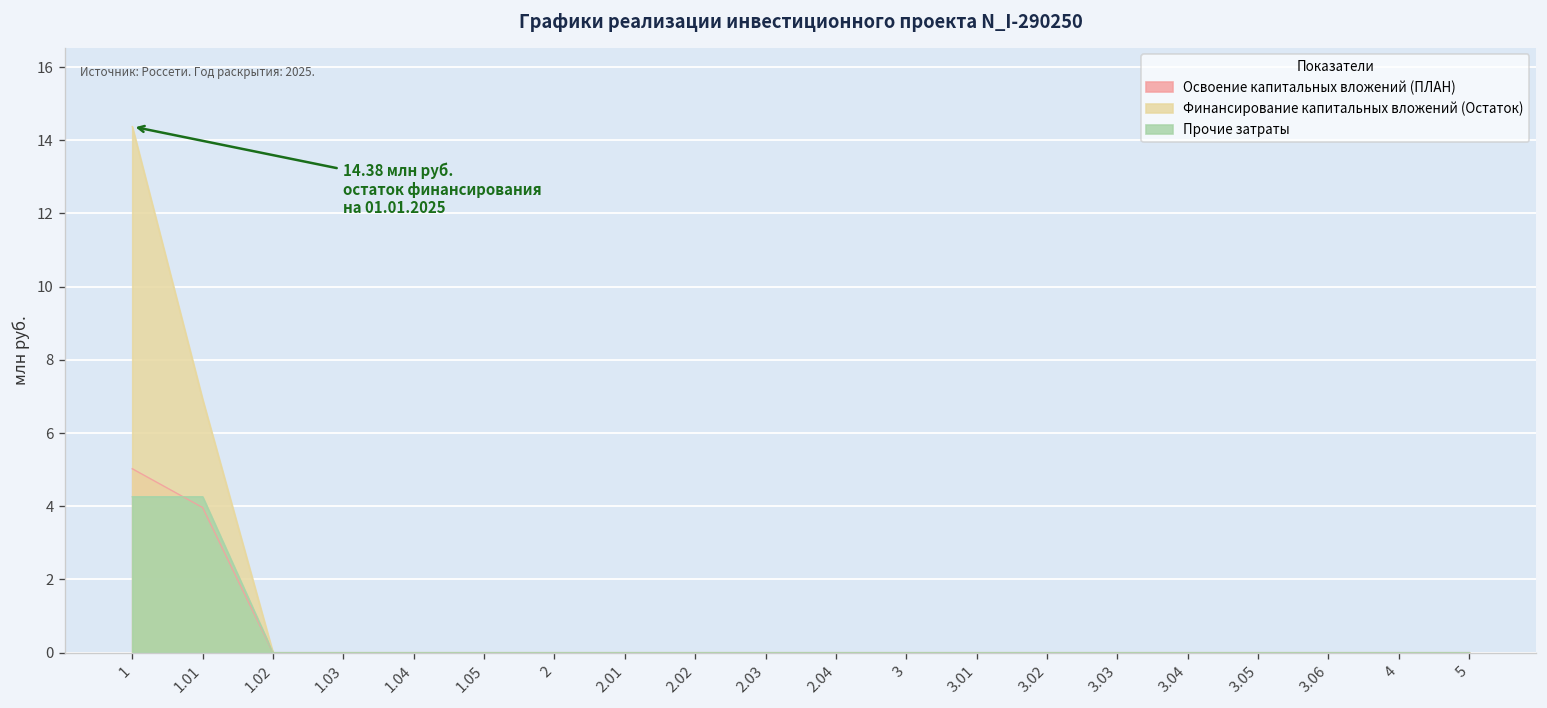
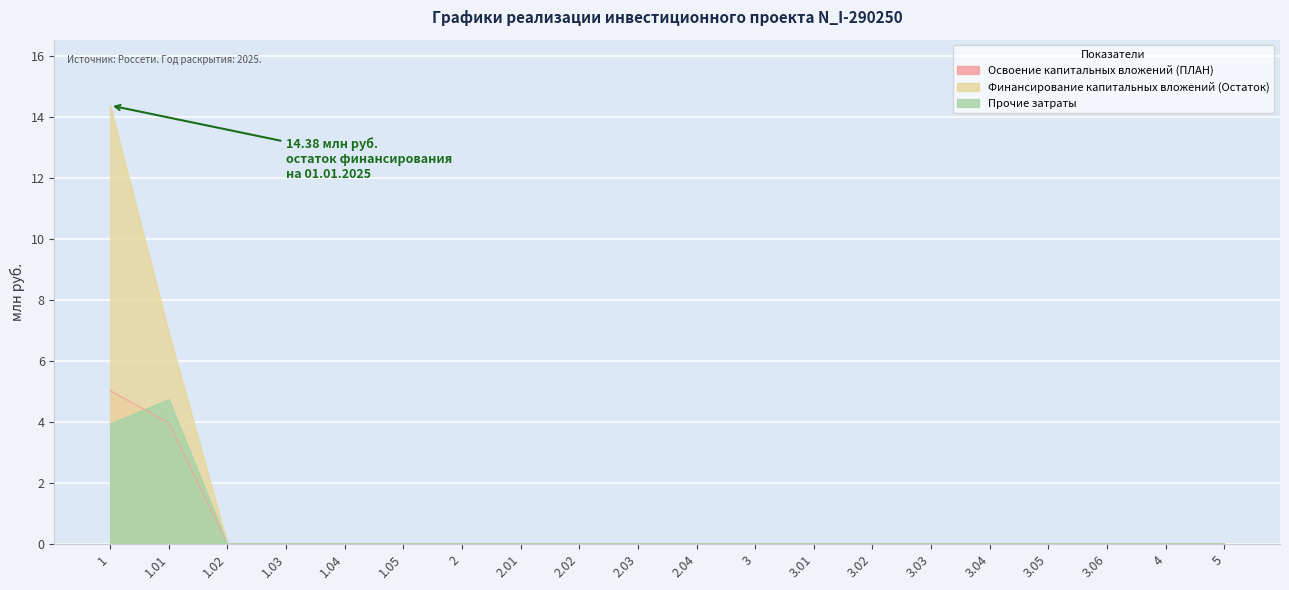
Прочие затраты, 1: 4.3 -> 3.9
Прочие затраты, 1.01: 4.3 -> 4.7
